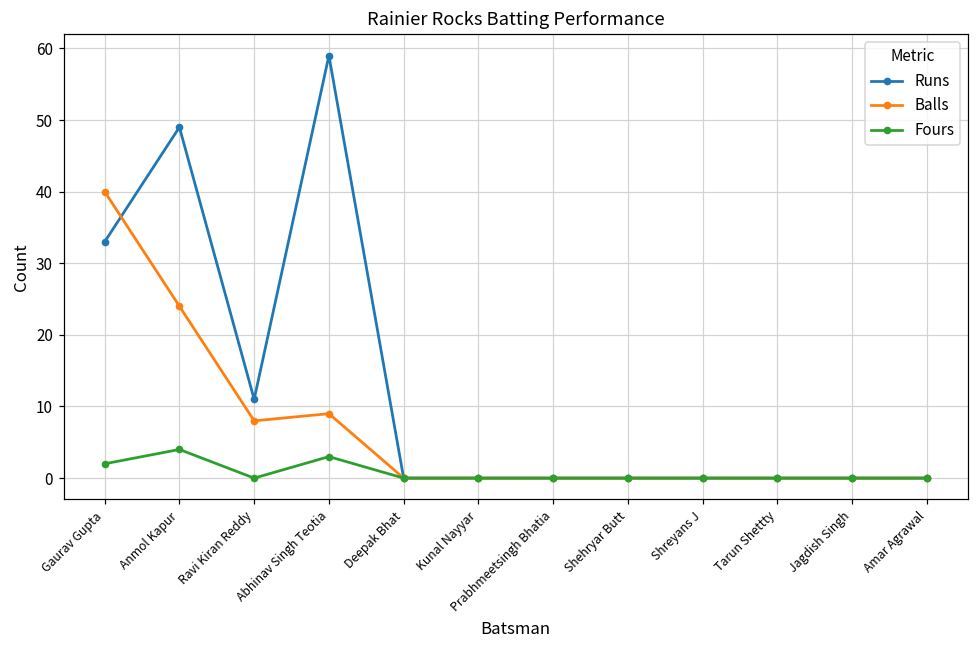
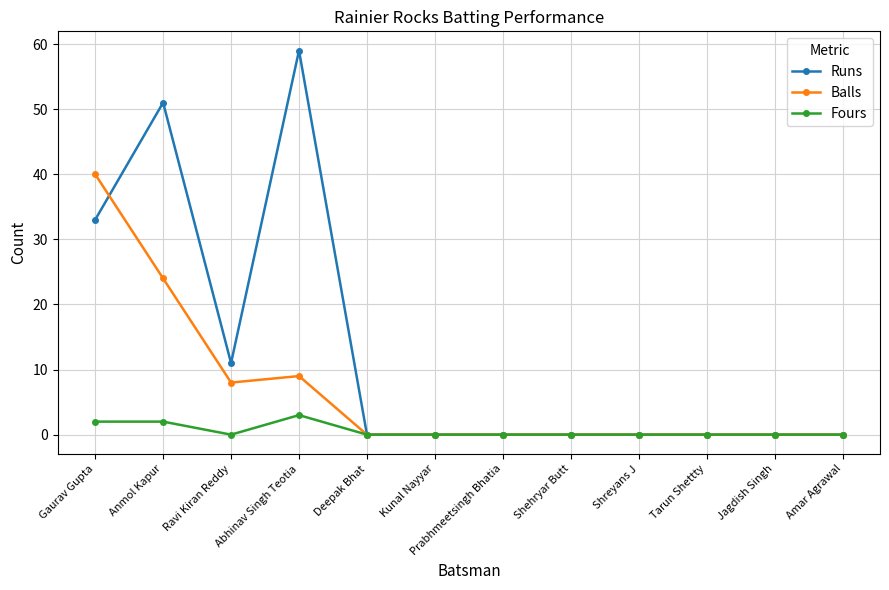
Runs, Anmol Kapur: 49 -> 51
Fours, Anmol Kapur: 4 -> 2
